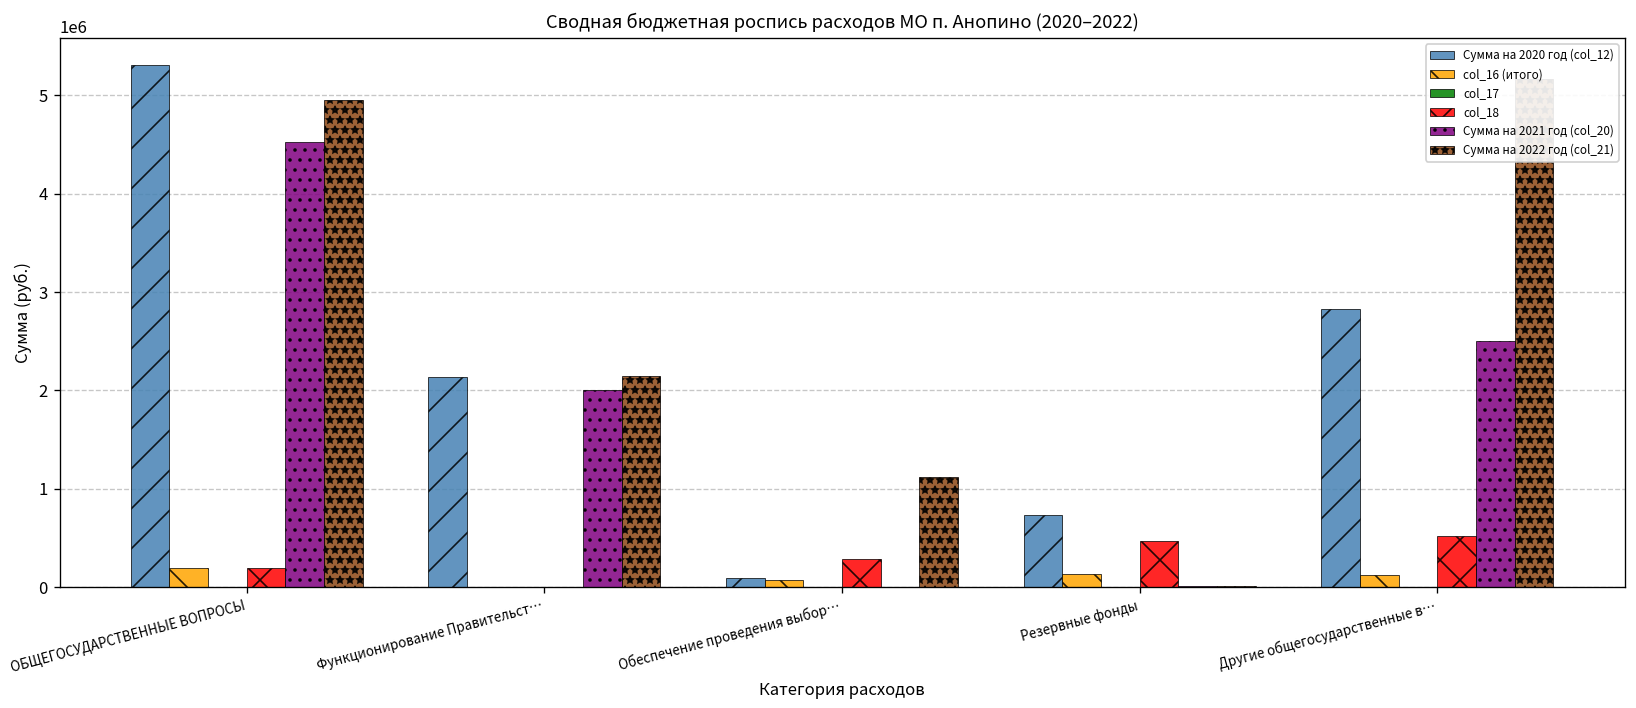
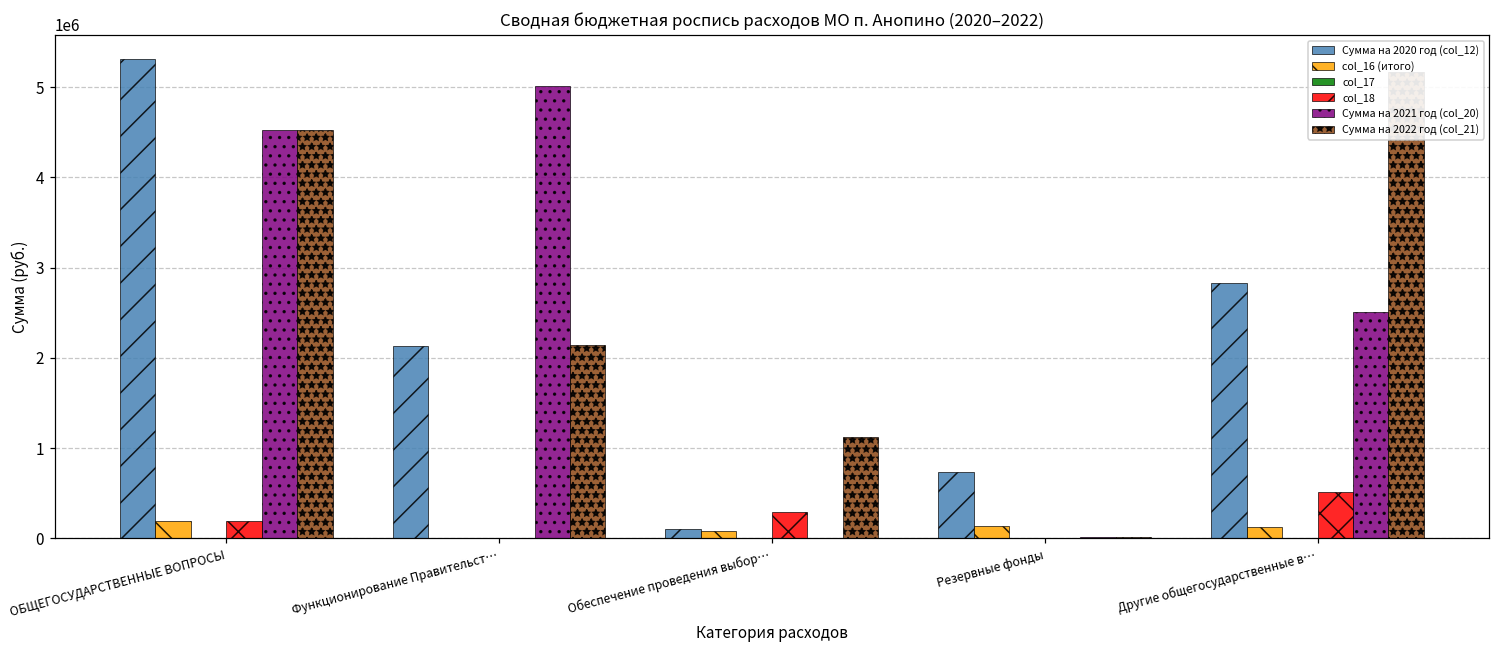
Сумма на 2022 год (col_21), ОБЩЕГОСУДАРСТВЕННЫЕ ВОПРОСЫ: 5000000 -> 4500000
Сумма на 2021 год (col_20), Функционирование Правительст…: 2000000 -> 5000000
col_18, Резервные фонды: 500000 -> 0
